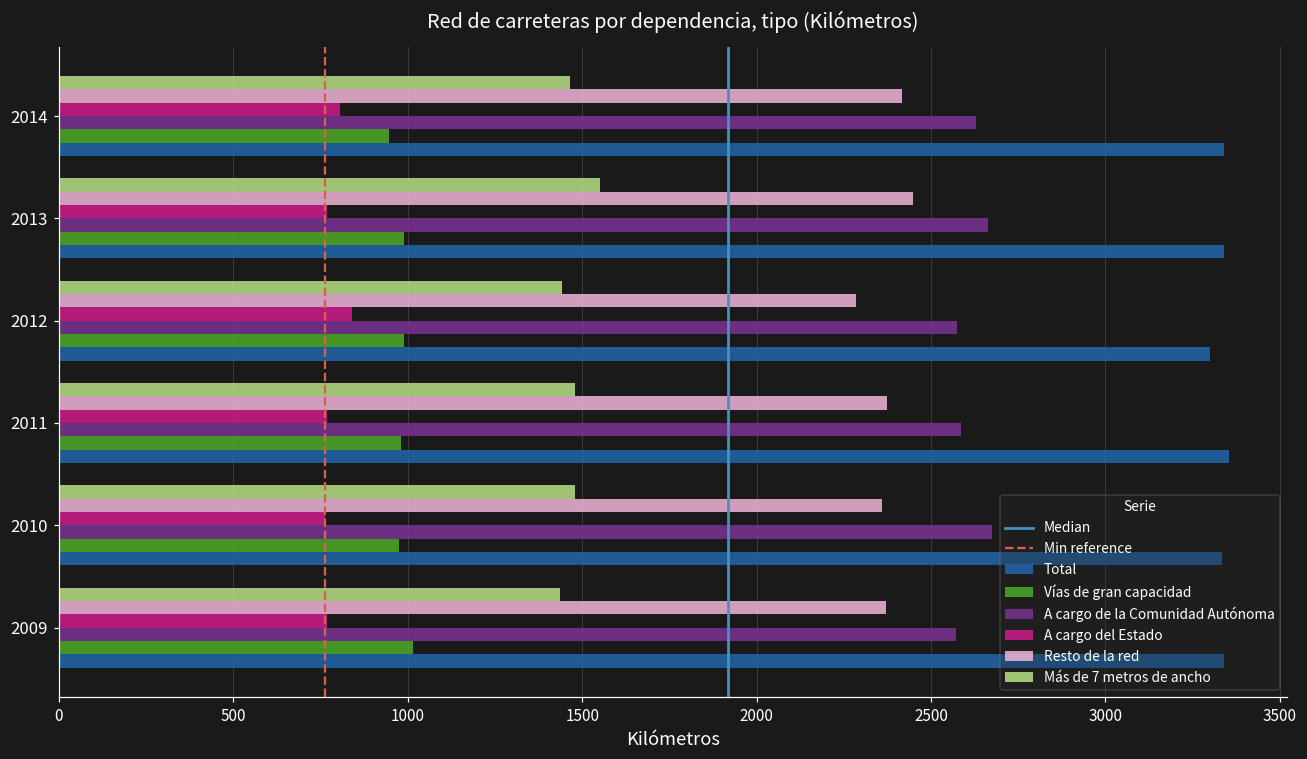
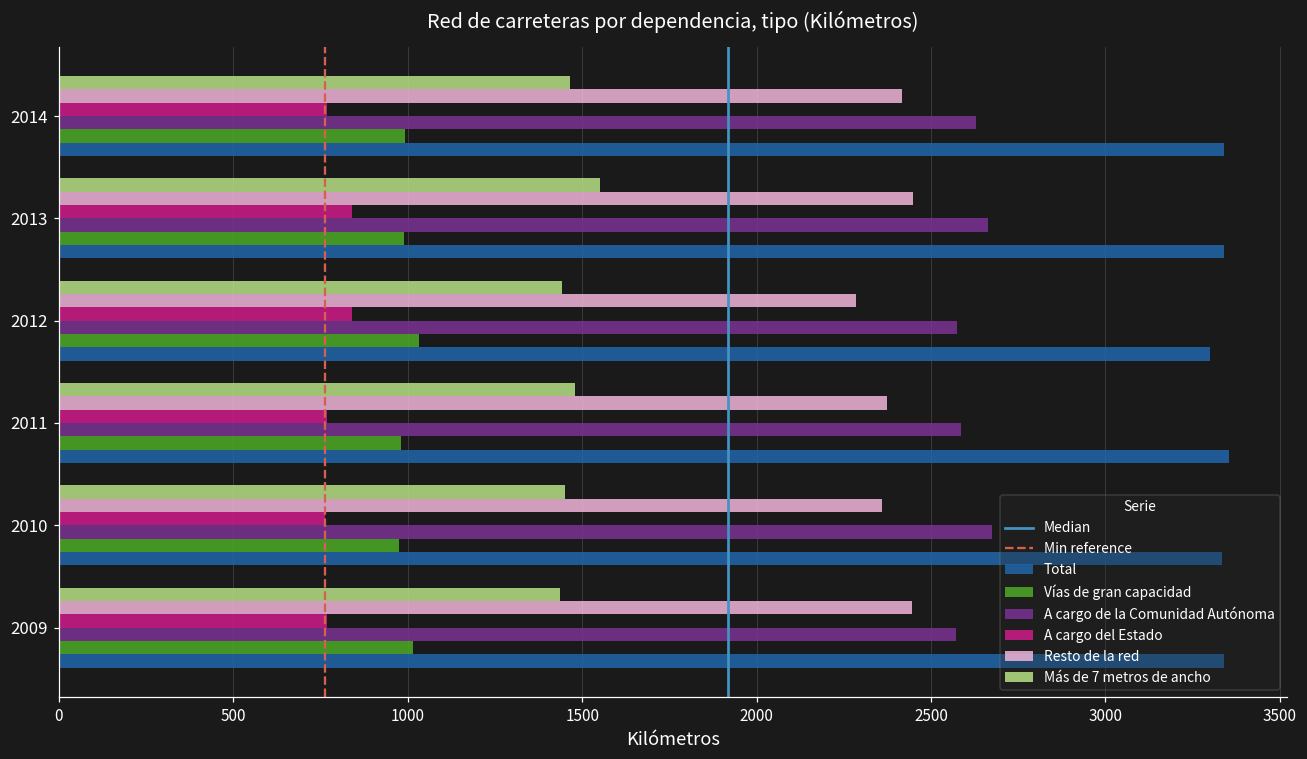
A cargo del Estado, 2014: 810 -> 770
Vías de gran capacidad, 2014: 950 -> 990
A cargo del Estado, 2013: 770 -> 840
Vías de gran capacidad, 2012: 990 -> 1030
Más de 7 metros de ancho, 2010: 1480 -> 1450
Resto de la red, 2009: 2370 -> 2450
